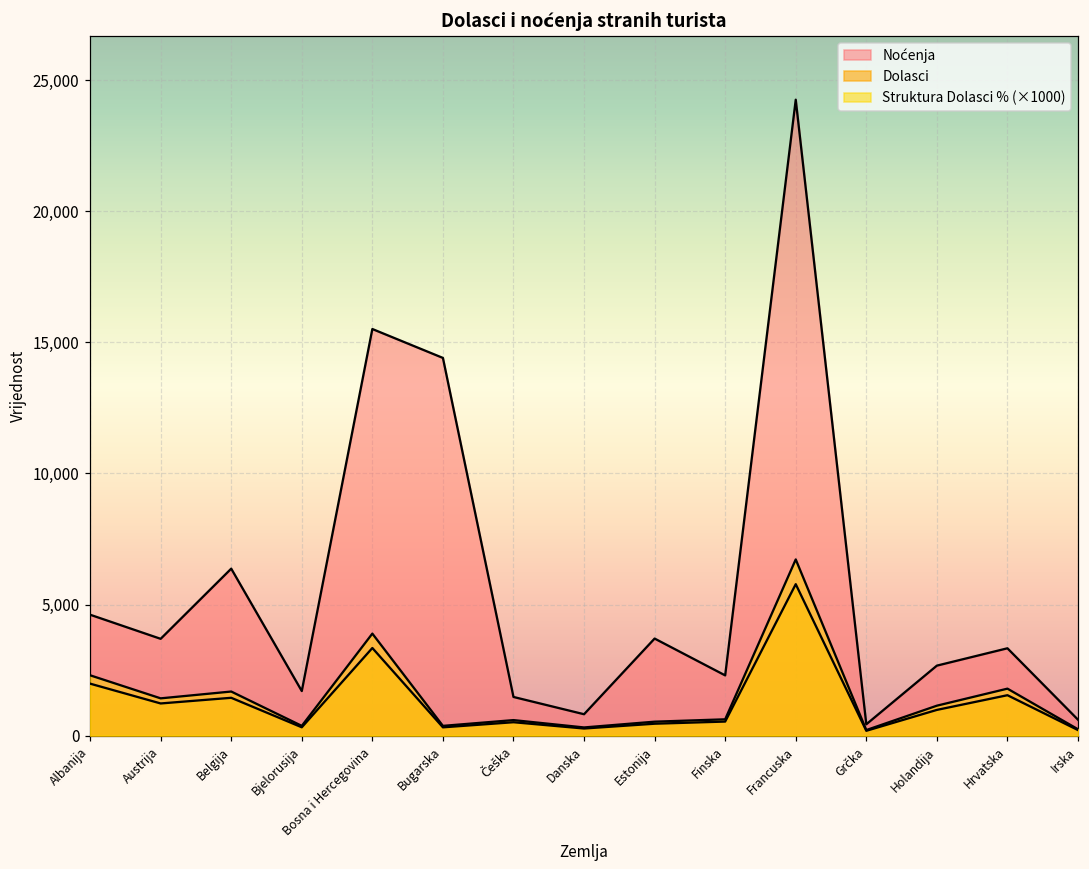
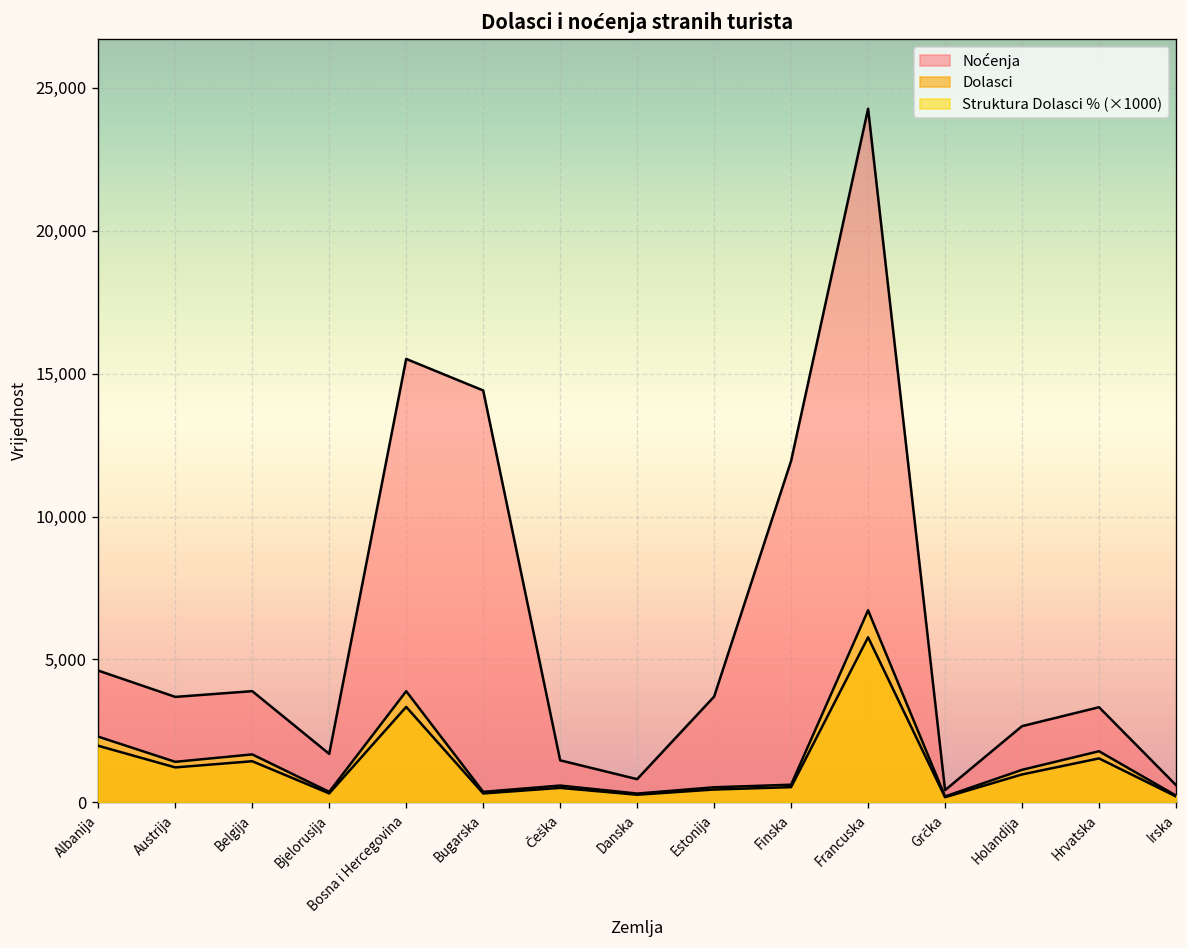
Noćenja, Belgija: 6,400 -> 3,900
Noćenja, Finska: 2,300 -> 11,900
